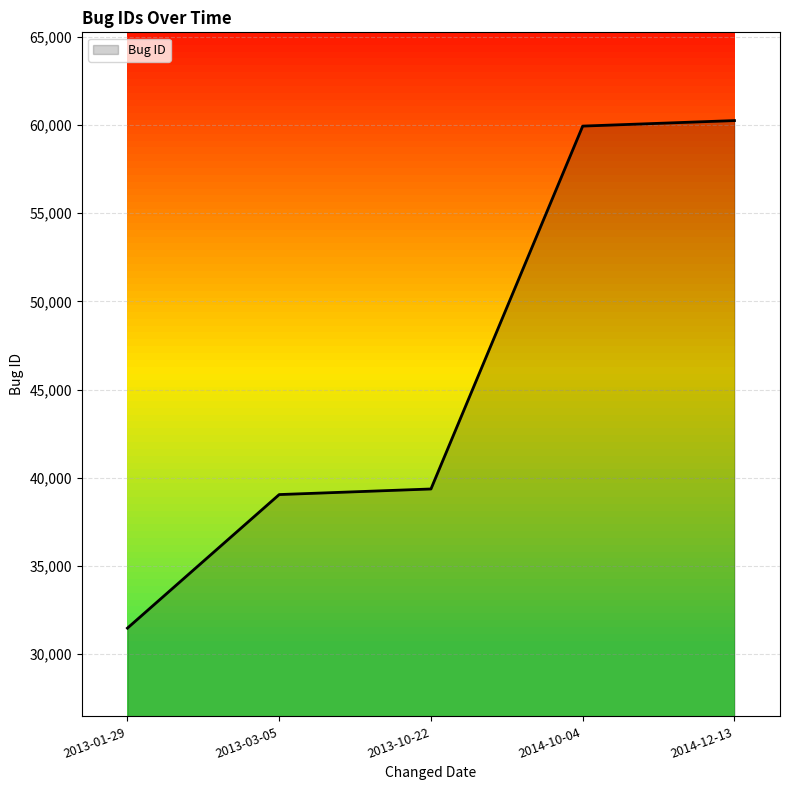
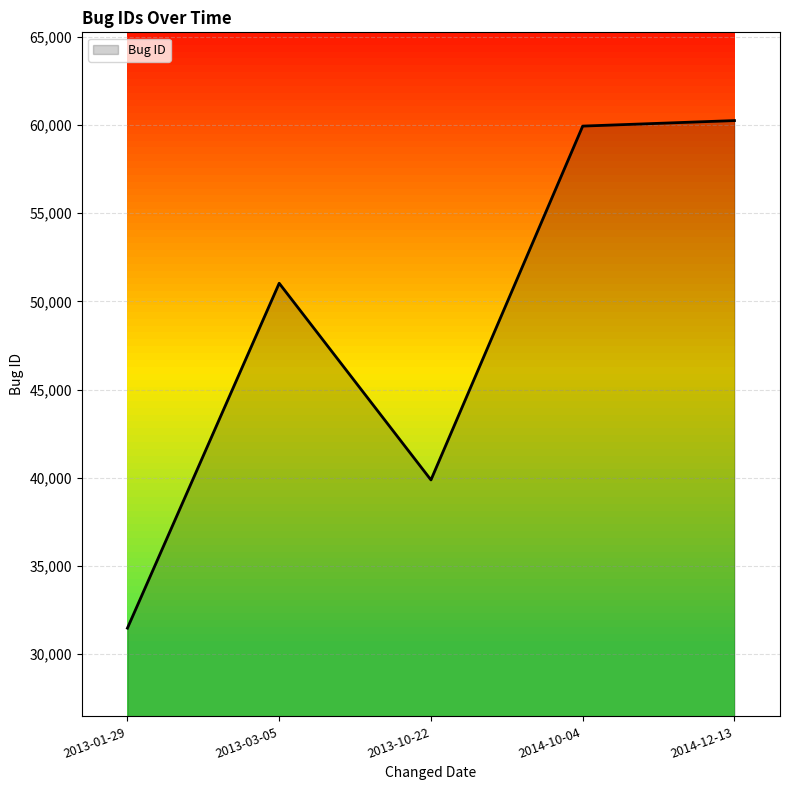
2013-03-05: 39,000 -> 51,000
2013-10-22: 39,400 -> 39,900
